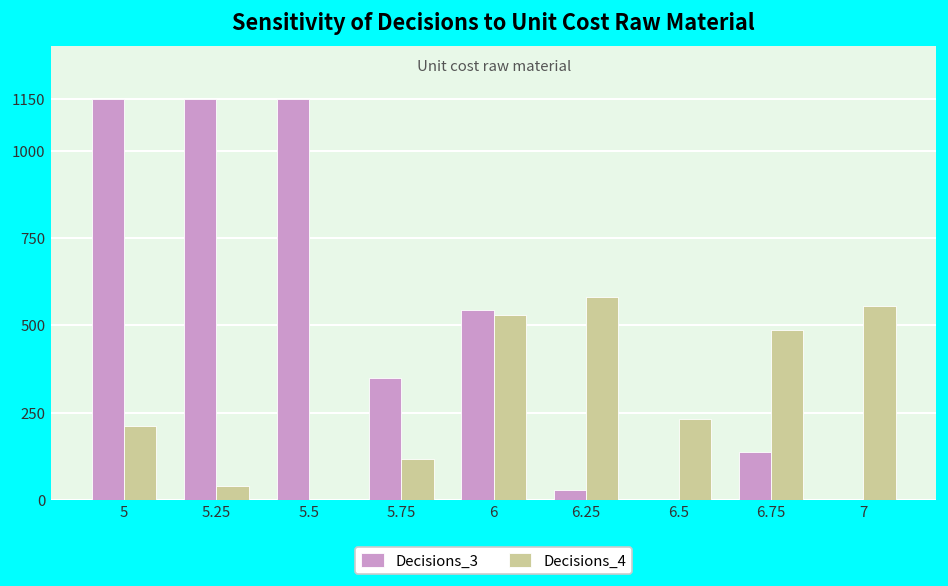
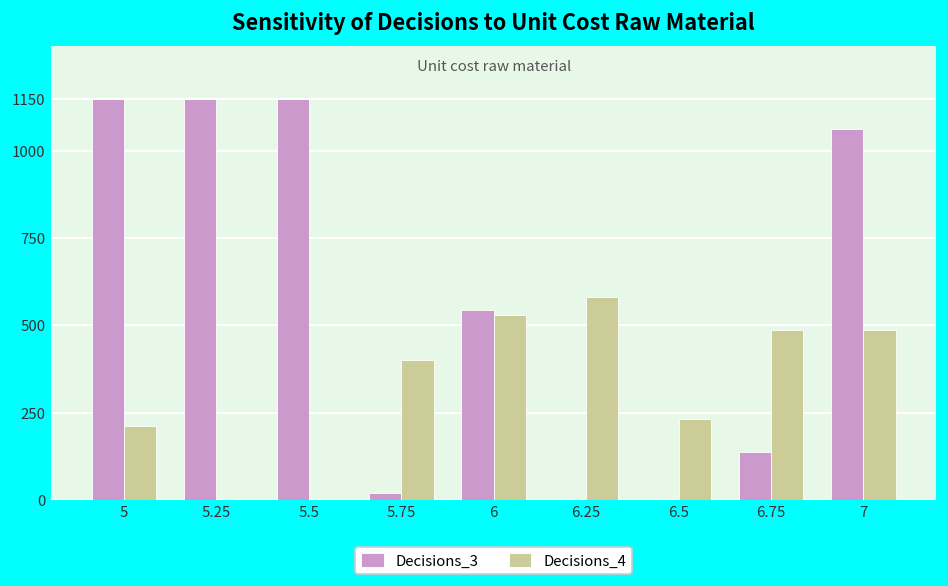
Decisions_4, 5.25: 40 -> 0
Decisions_3, 5.75: 350 -> 20
Decisions_4, 5.75: 120 -> 400
Decisions_3, 6.25: 30 -> 0
Decisions_3, 7: 0 -> 1060
Decisions_4, 7: 550 -> 490
